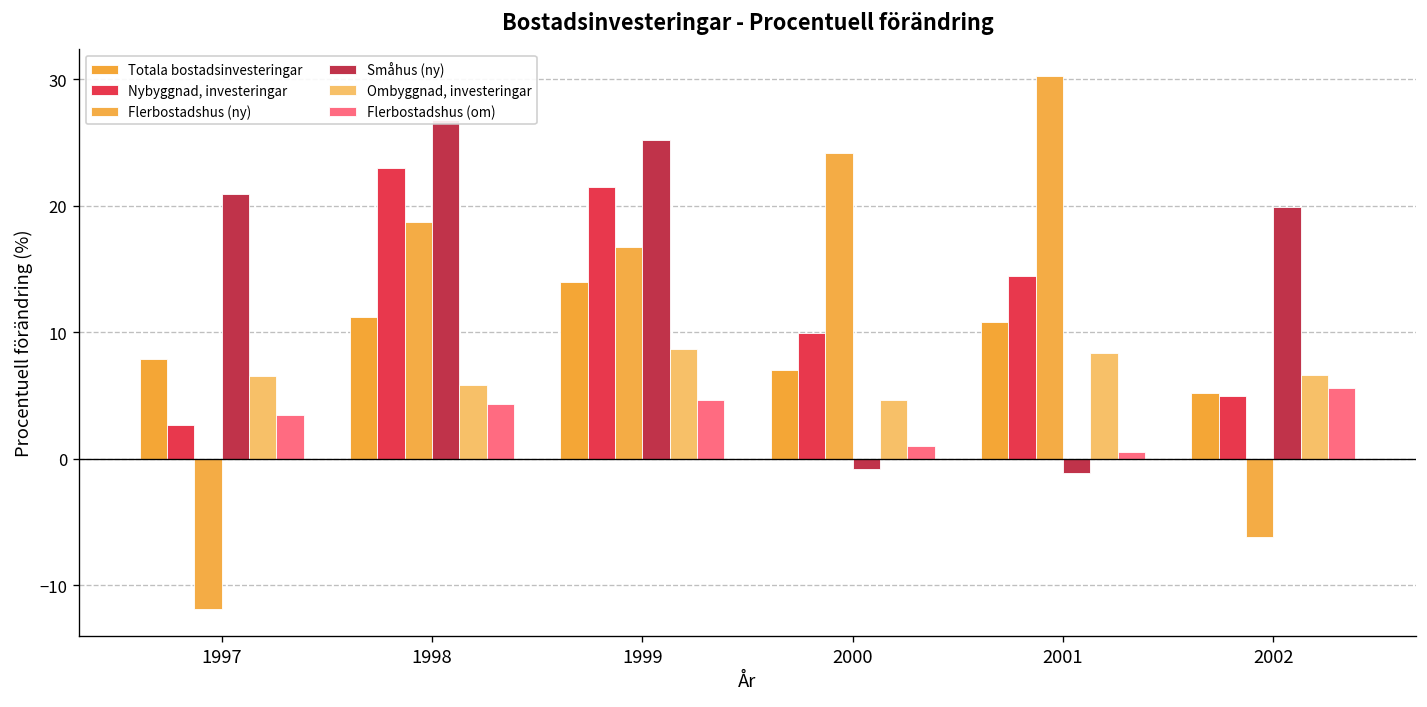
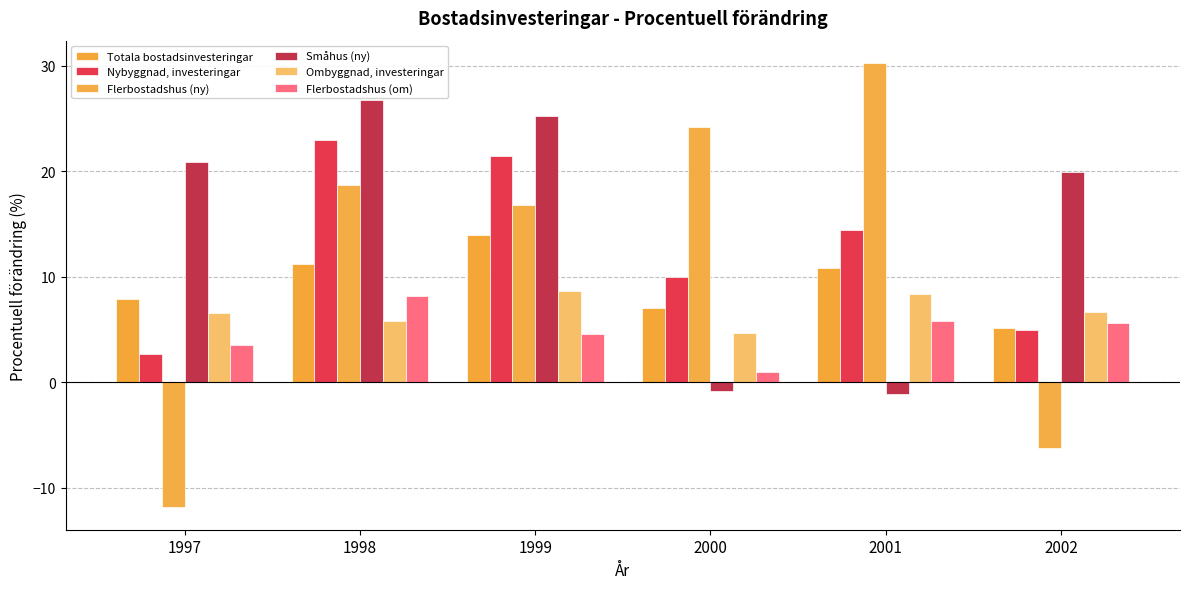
Flerbostadshus (om), 1998: 4.3 -> 8.2
Flerbostadshus (om), 2001: 0.5 -> 5.8
